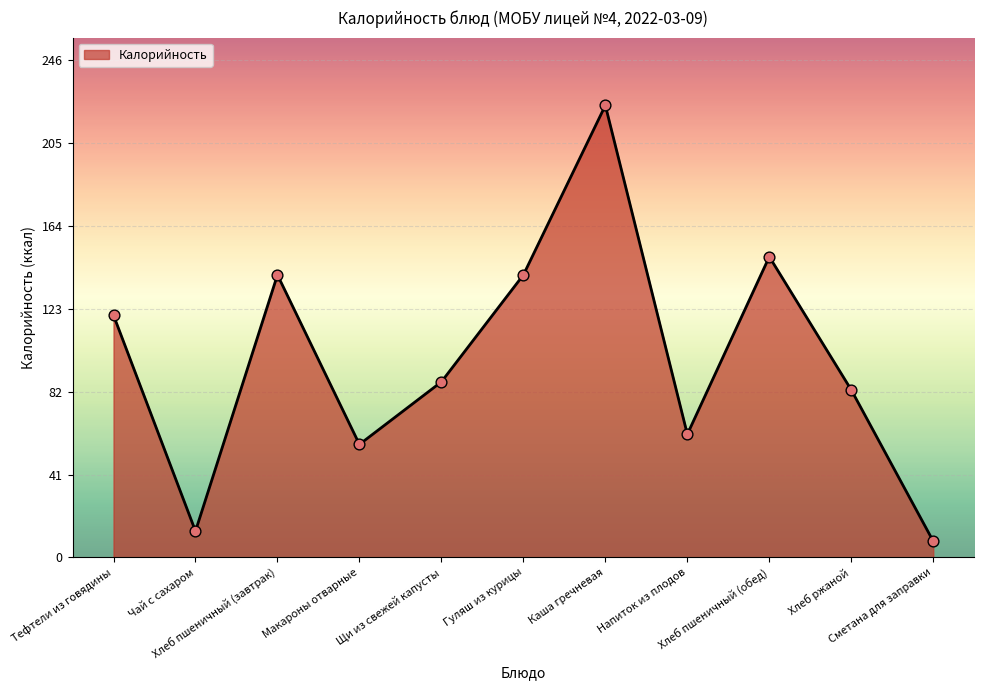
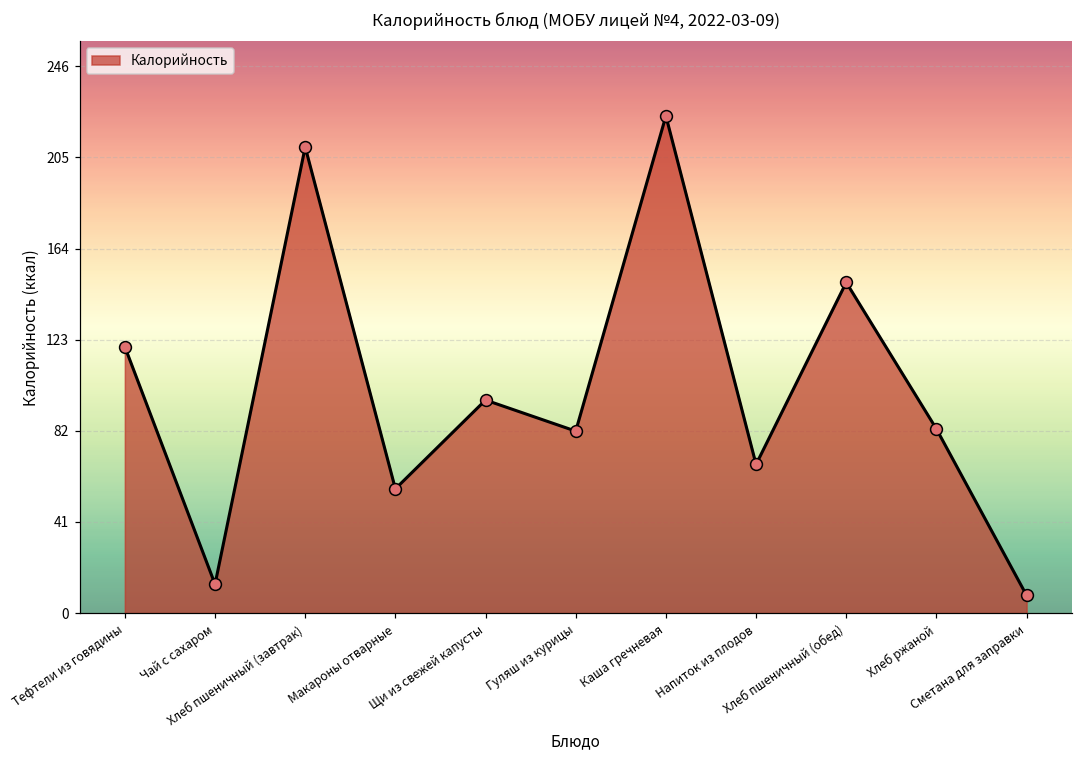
Хлеб пшеничный (завтрак): 140 -> 210
Щи из свежей капусты: 87 -> 96
Гуляш из курицы: 140 -> 82
Напиток из плодов: 61 -> 67
